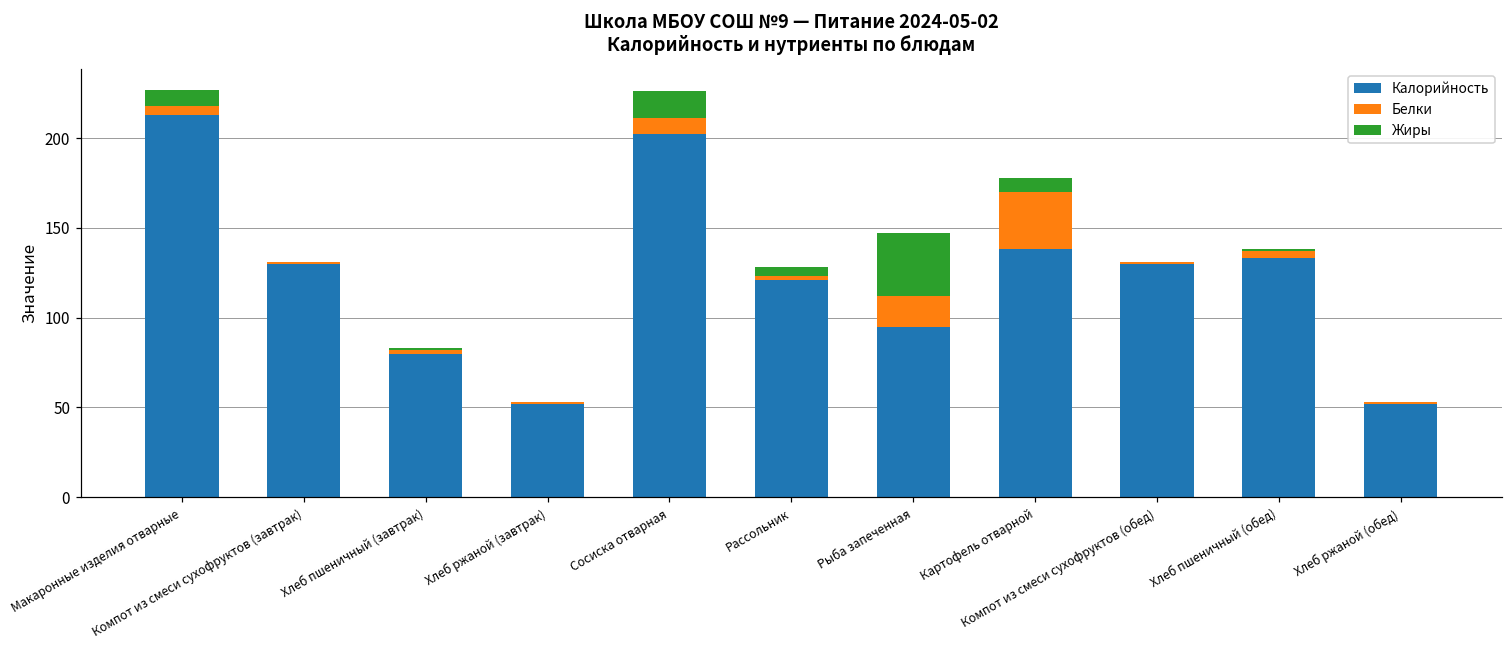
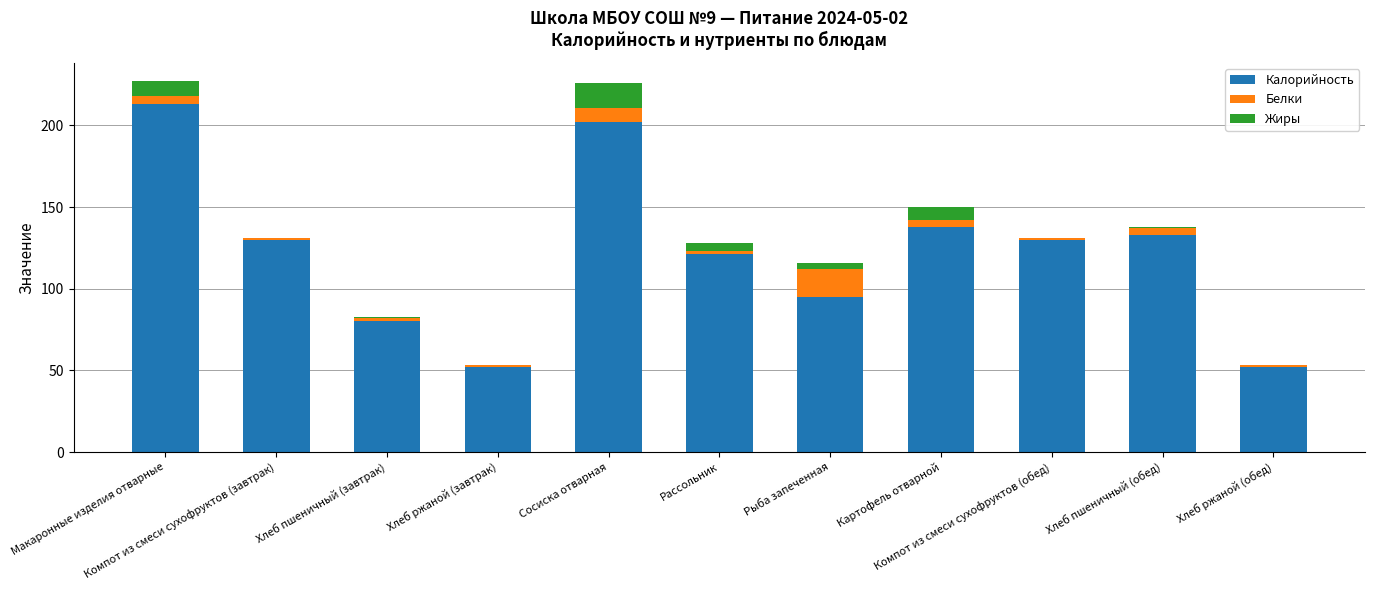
Жиры, Рыба запеченная: 35 -> 4
Белки, Картофель отварной: 32 -> 4
